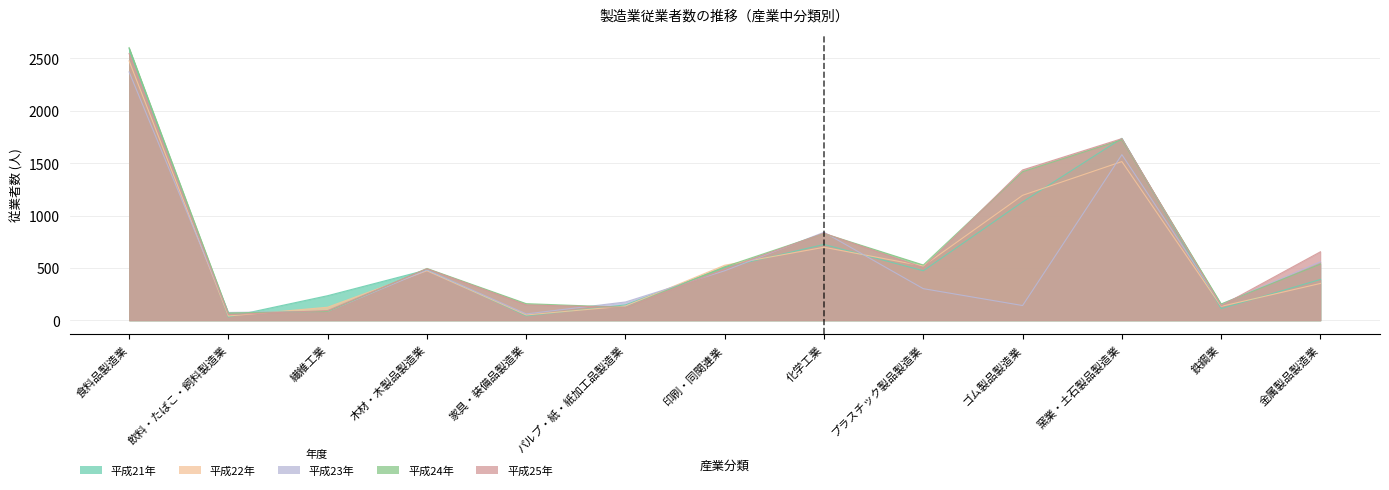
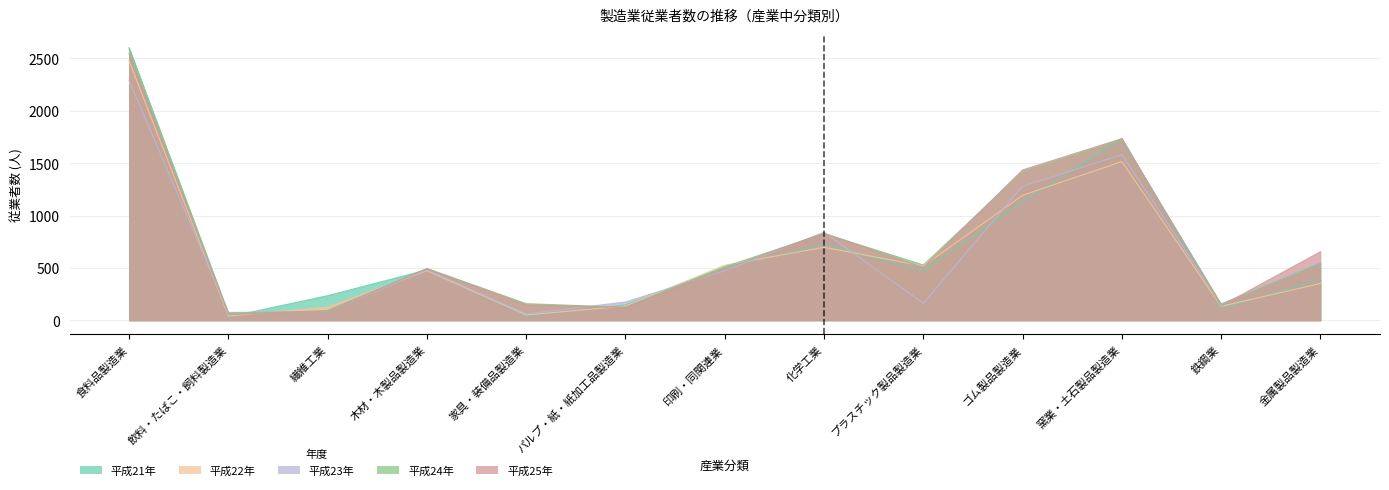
平成23年, 食料品製造業: 2370 -> 2290
平成23年, プラスチック製品製造業: 300 -> 160
平成23年, ゴム製品製造業: 140 -> 1280
